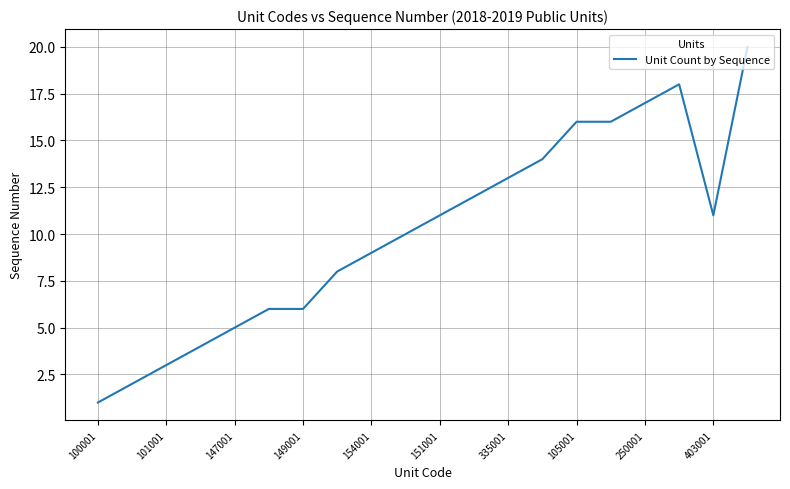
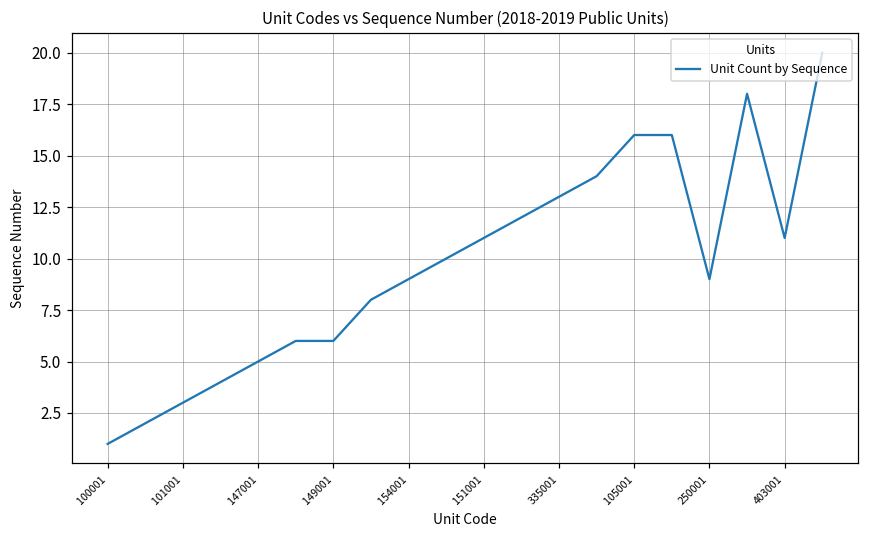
250001: 17 -> 9
